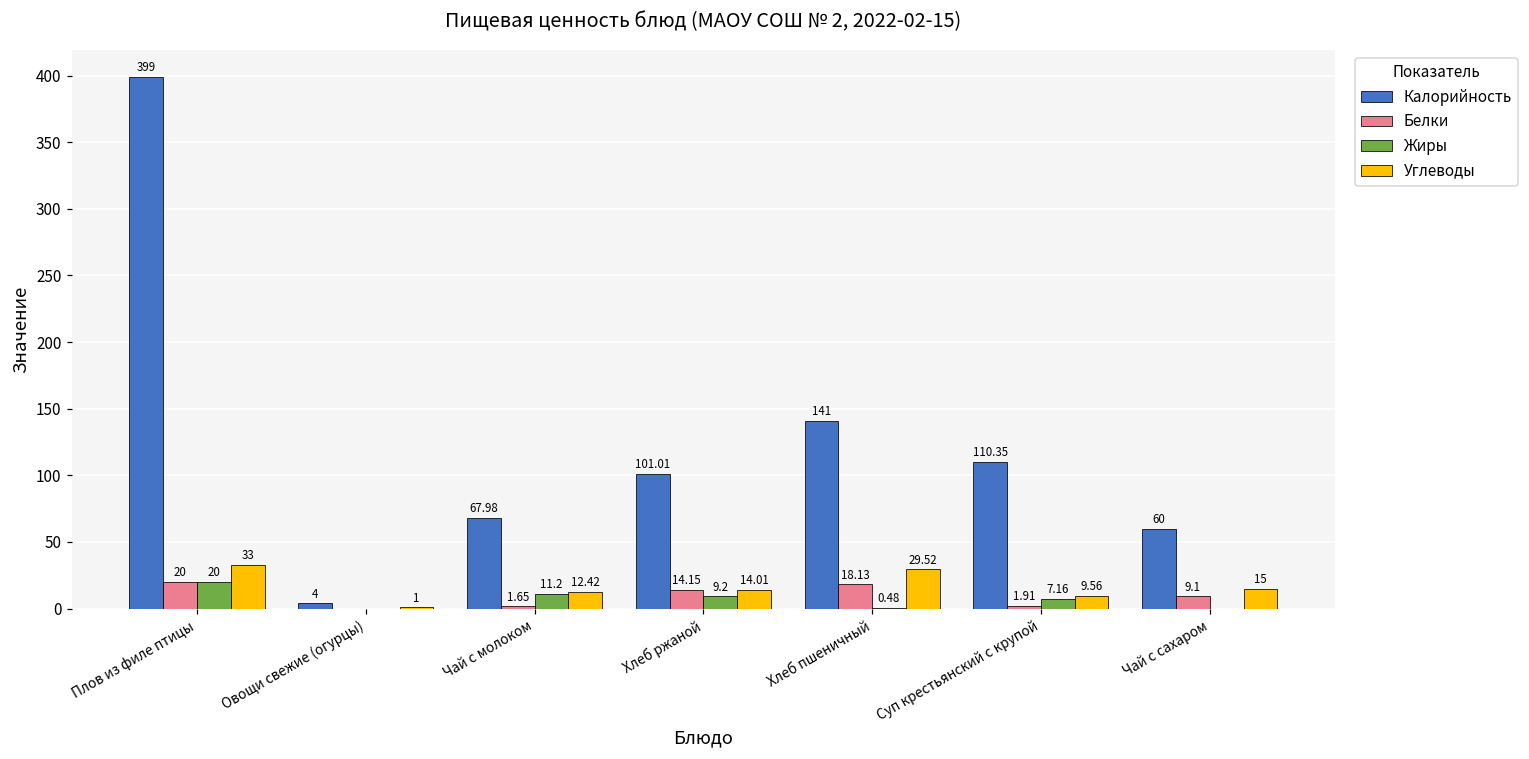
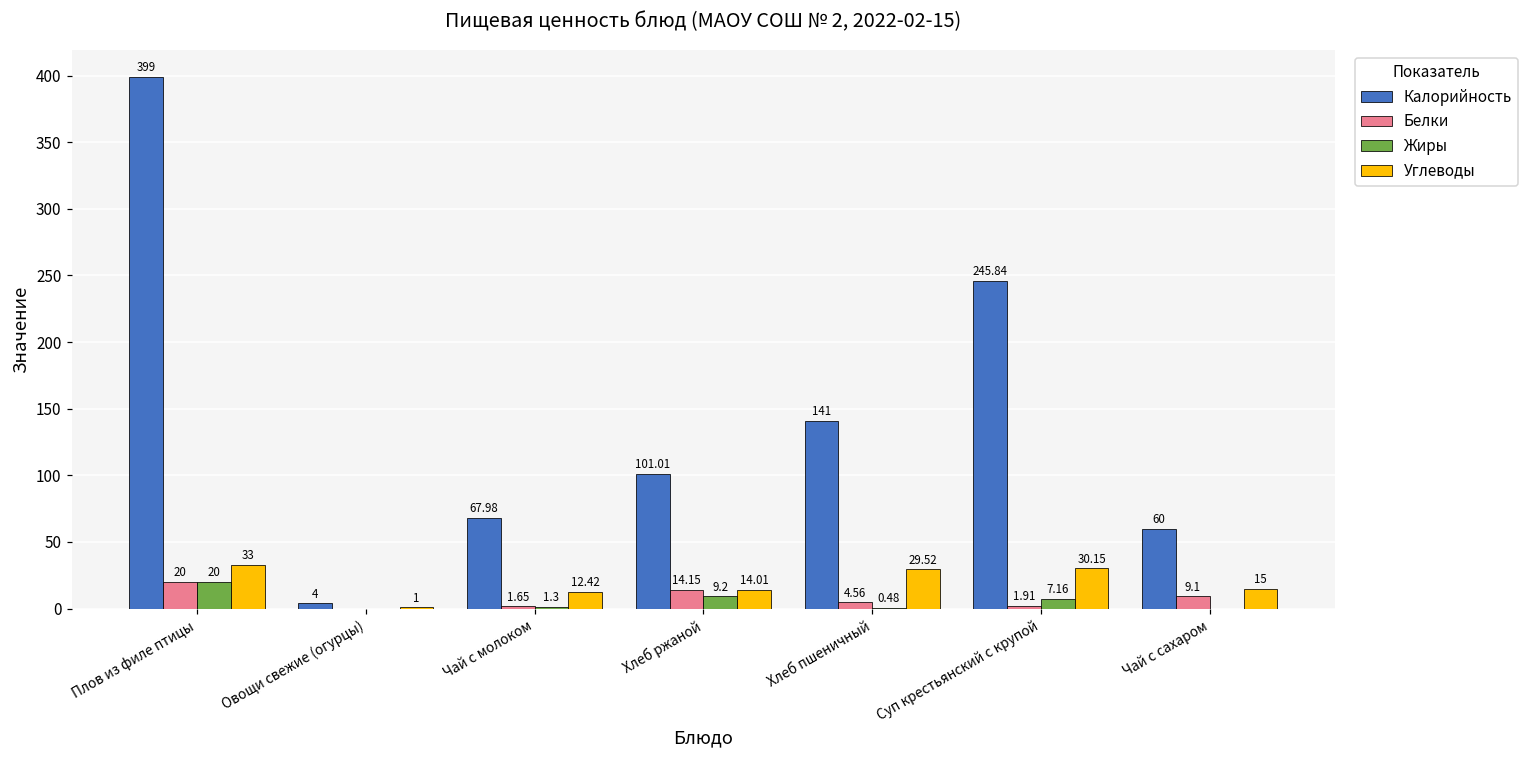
Жиры, Чай с молоком: 11.2 -> 1.3
Белки, Хлеб пшеничный: 18.13 -> 4.56
Калорийность, Суп крестьянский с крупой: 110.35 -> 245.84
Углеводы, Суп крестьянский с крупой: 9.56 -> 30.15
